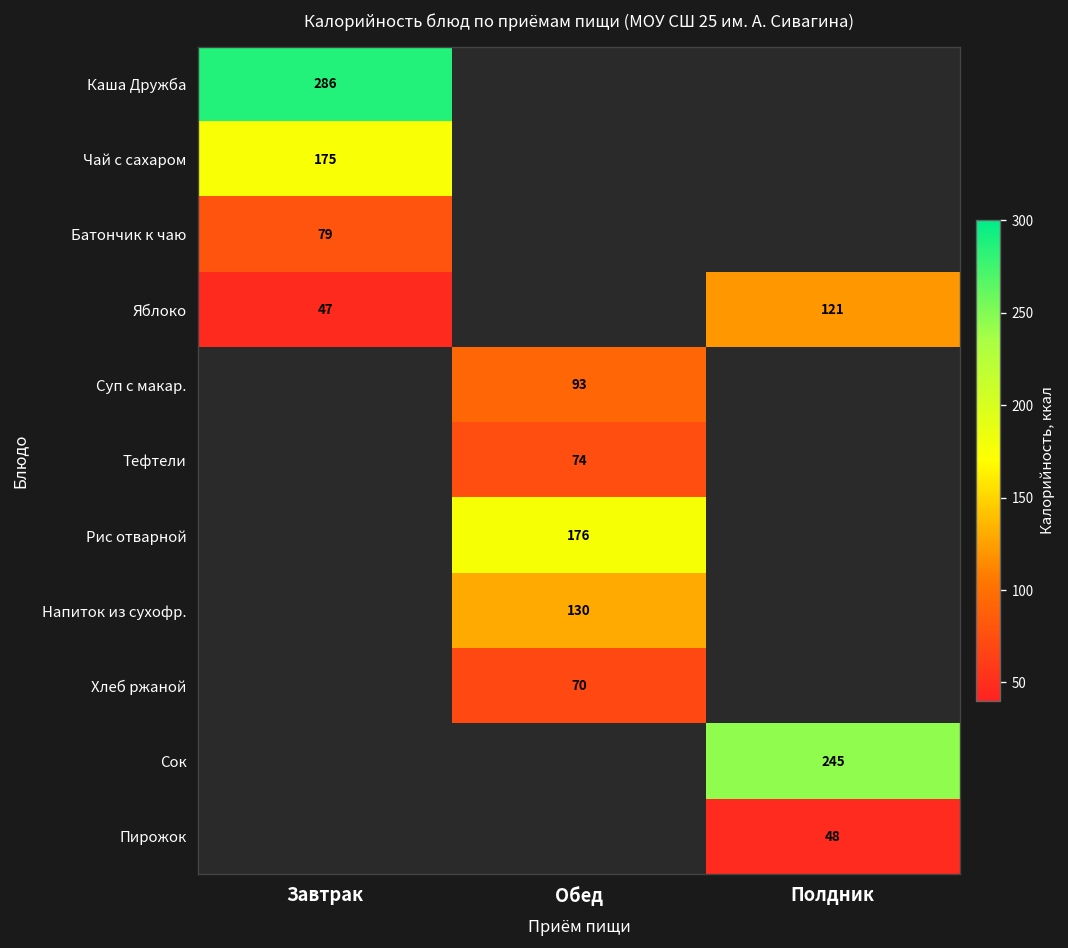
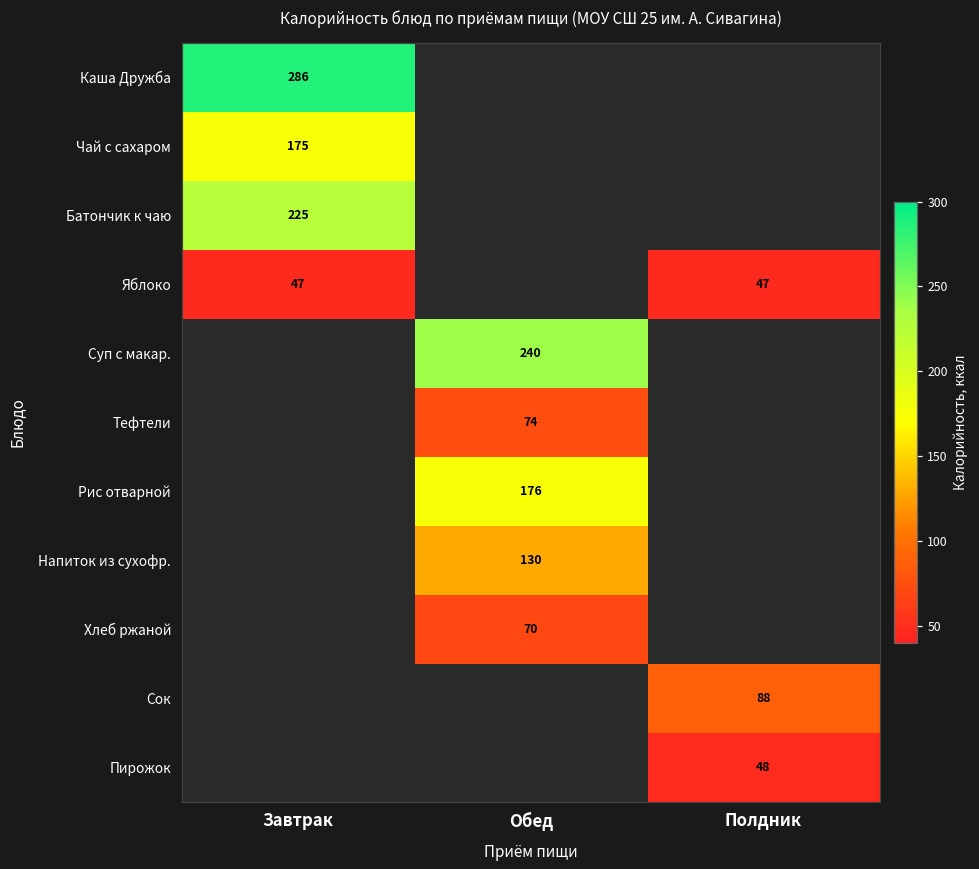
Батончик к чаю, Завтрак: 79 -> 225
Яблоко, Полдник: 121 -> 47
Суп с макар., Обед: 93 -> 240
Сок, Полдник: 245 -> 88
